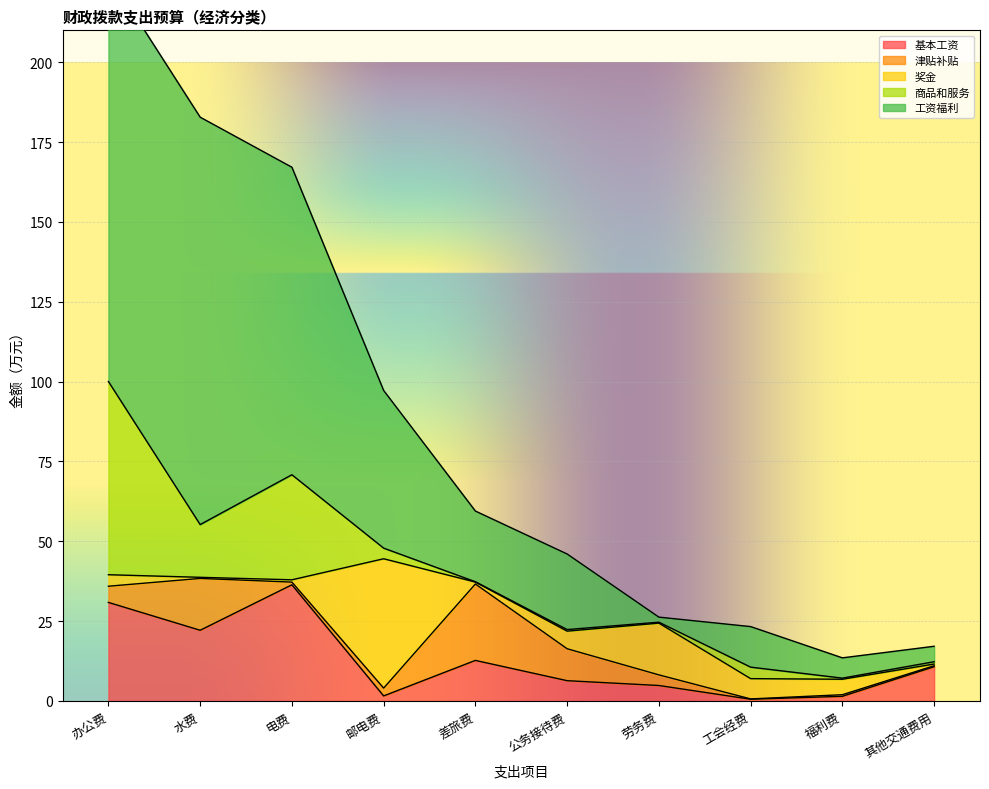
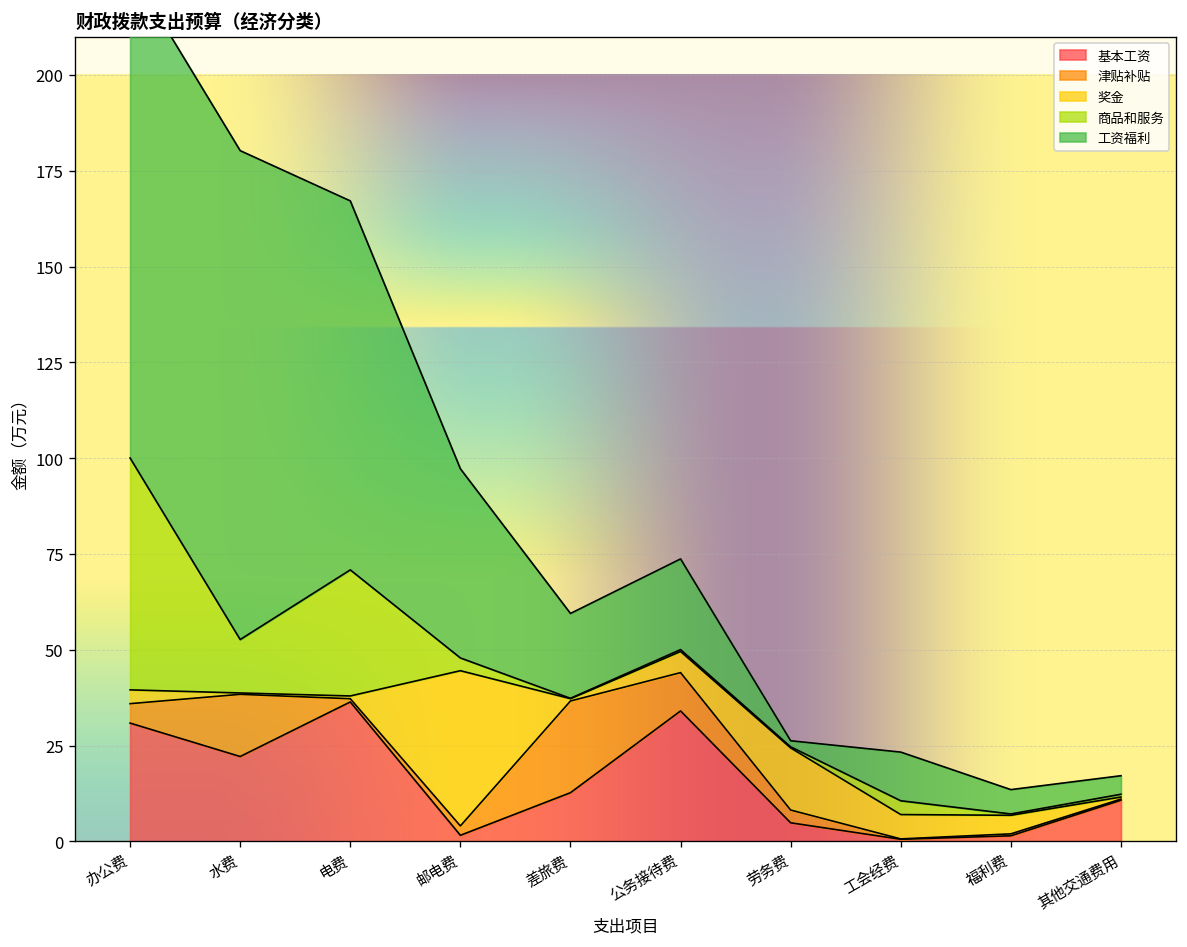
商品和服务, 水费: 17 -> 14
基本工资, 公务接待费: 6 -> 34
